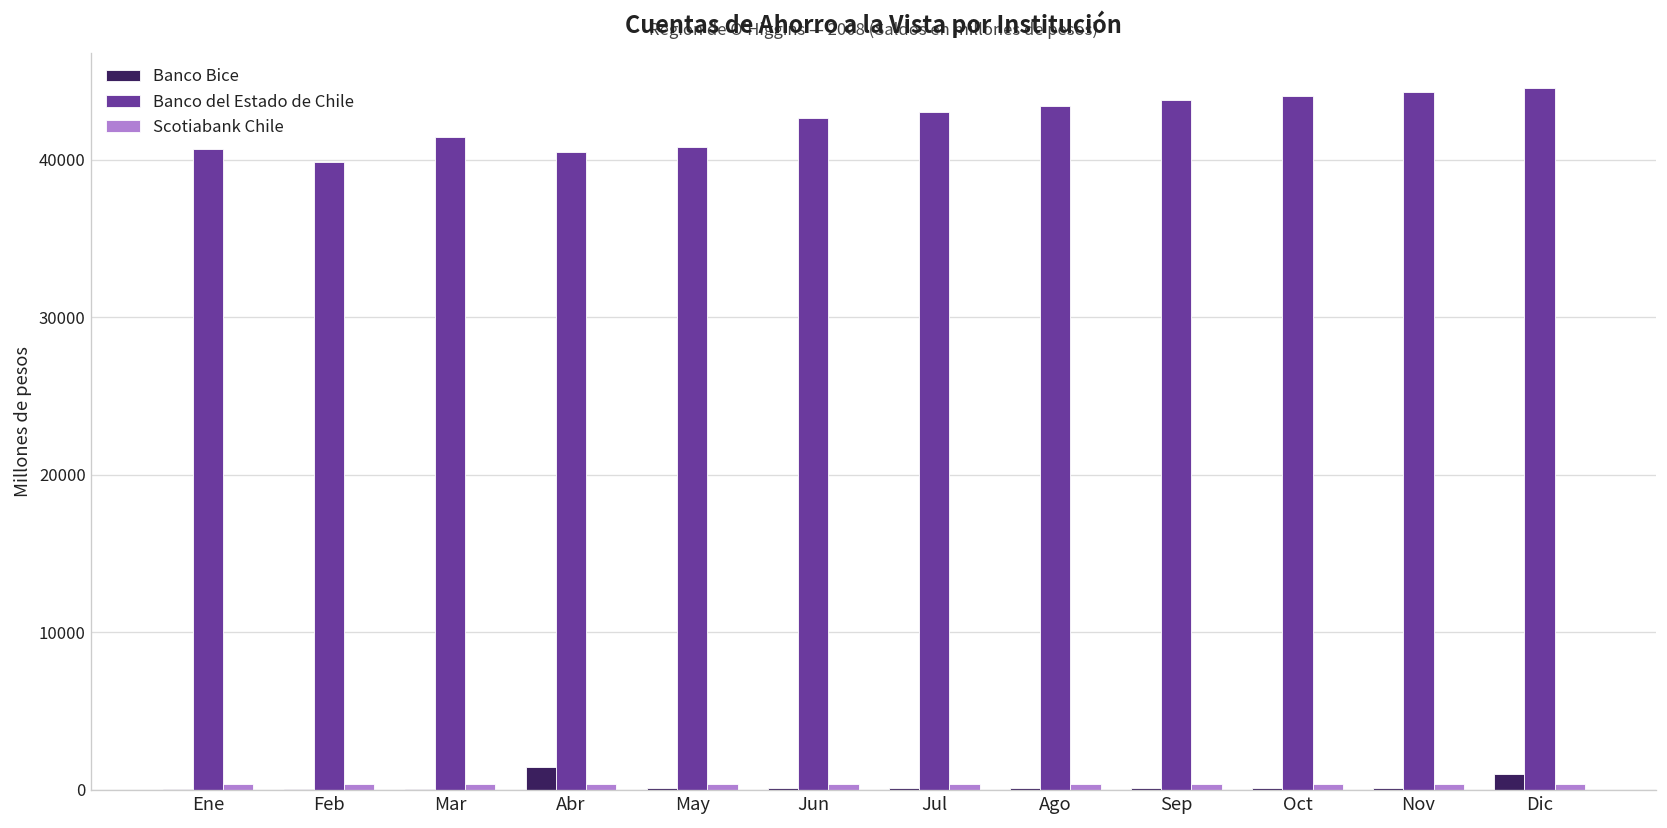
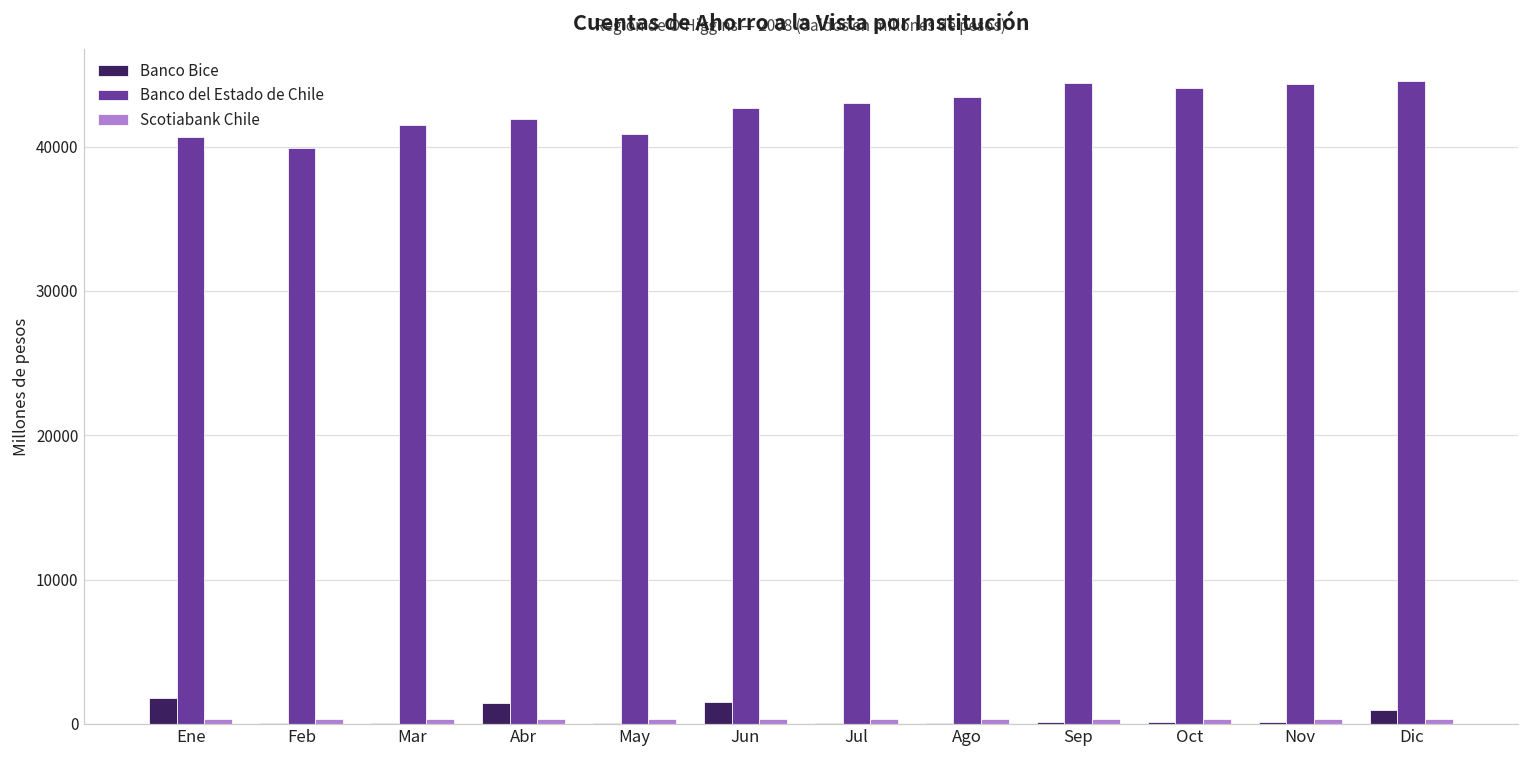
Banco Bice, Ene: 100 -> 1800
Banco del Estado de Chile, Abr: 40500 -> 41900
Banco Bice, Jun: 100 -> 1500
Banco del Estado de Chile, Sep: 43800 -> 44400
